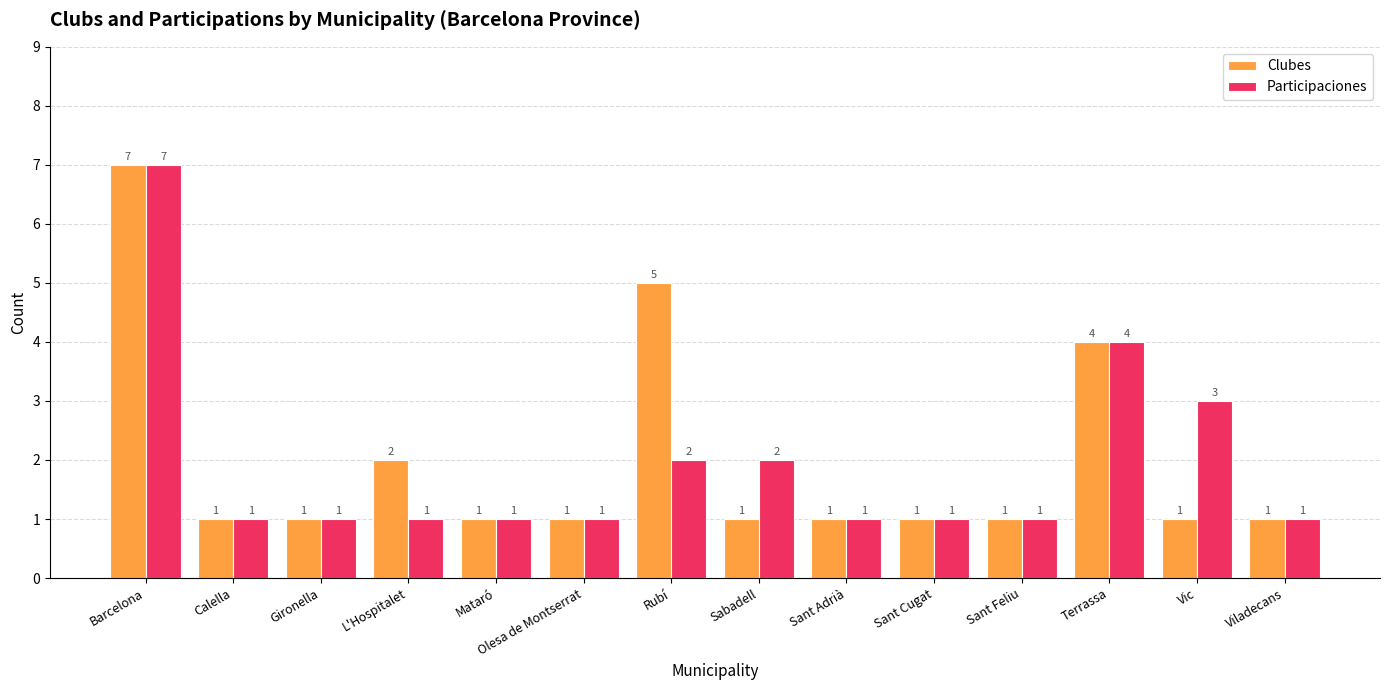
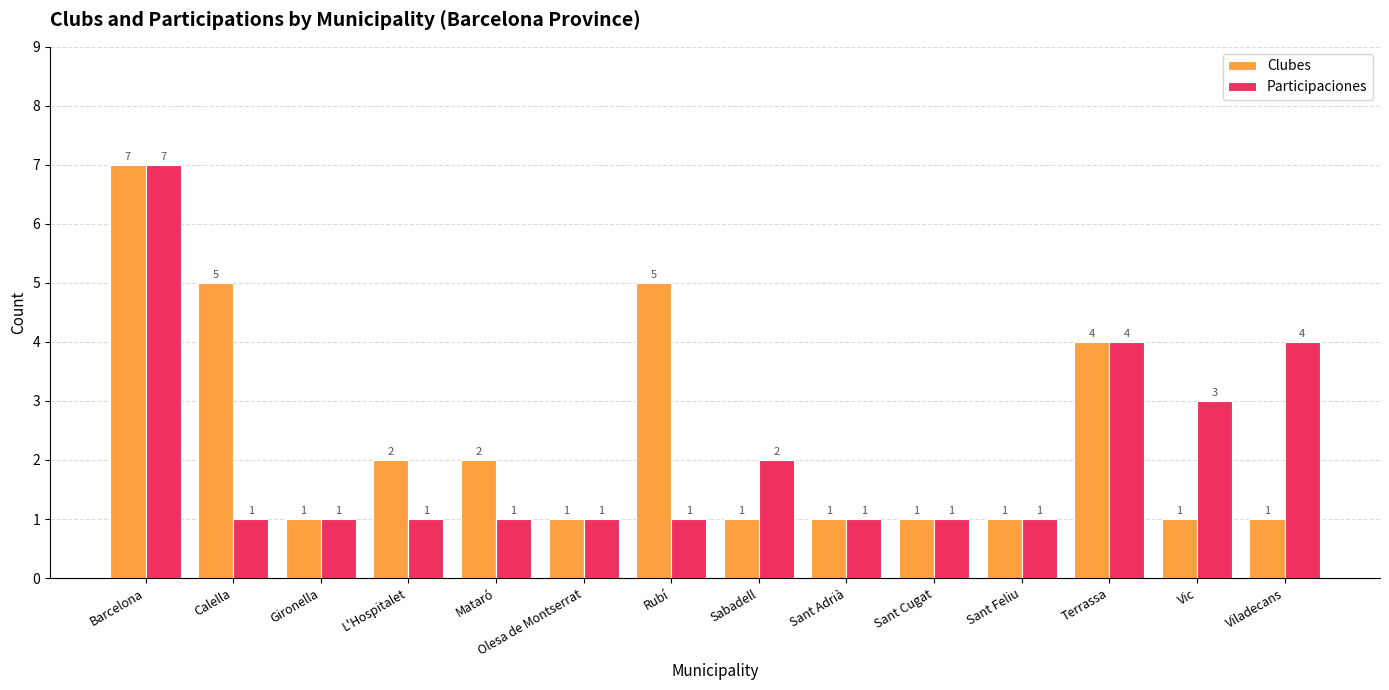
Clubes, Calella: 1 -> 5
Clubes, Mataró: 1 -> 2
Participaciones, Rubí: 2 -> 1
Participaciones, Viladecans: 1 -> 4
